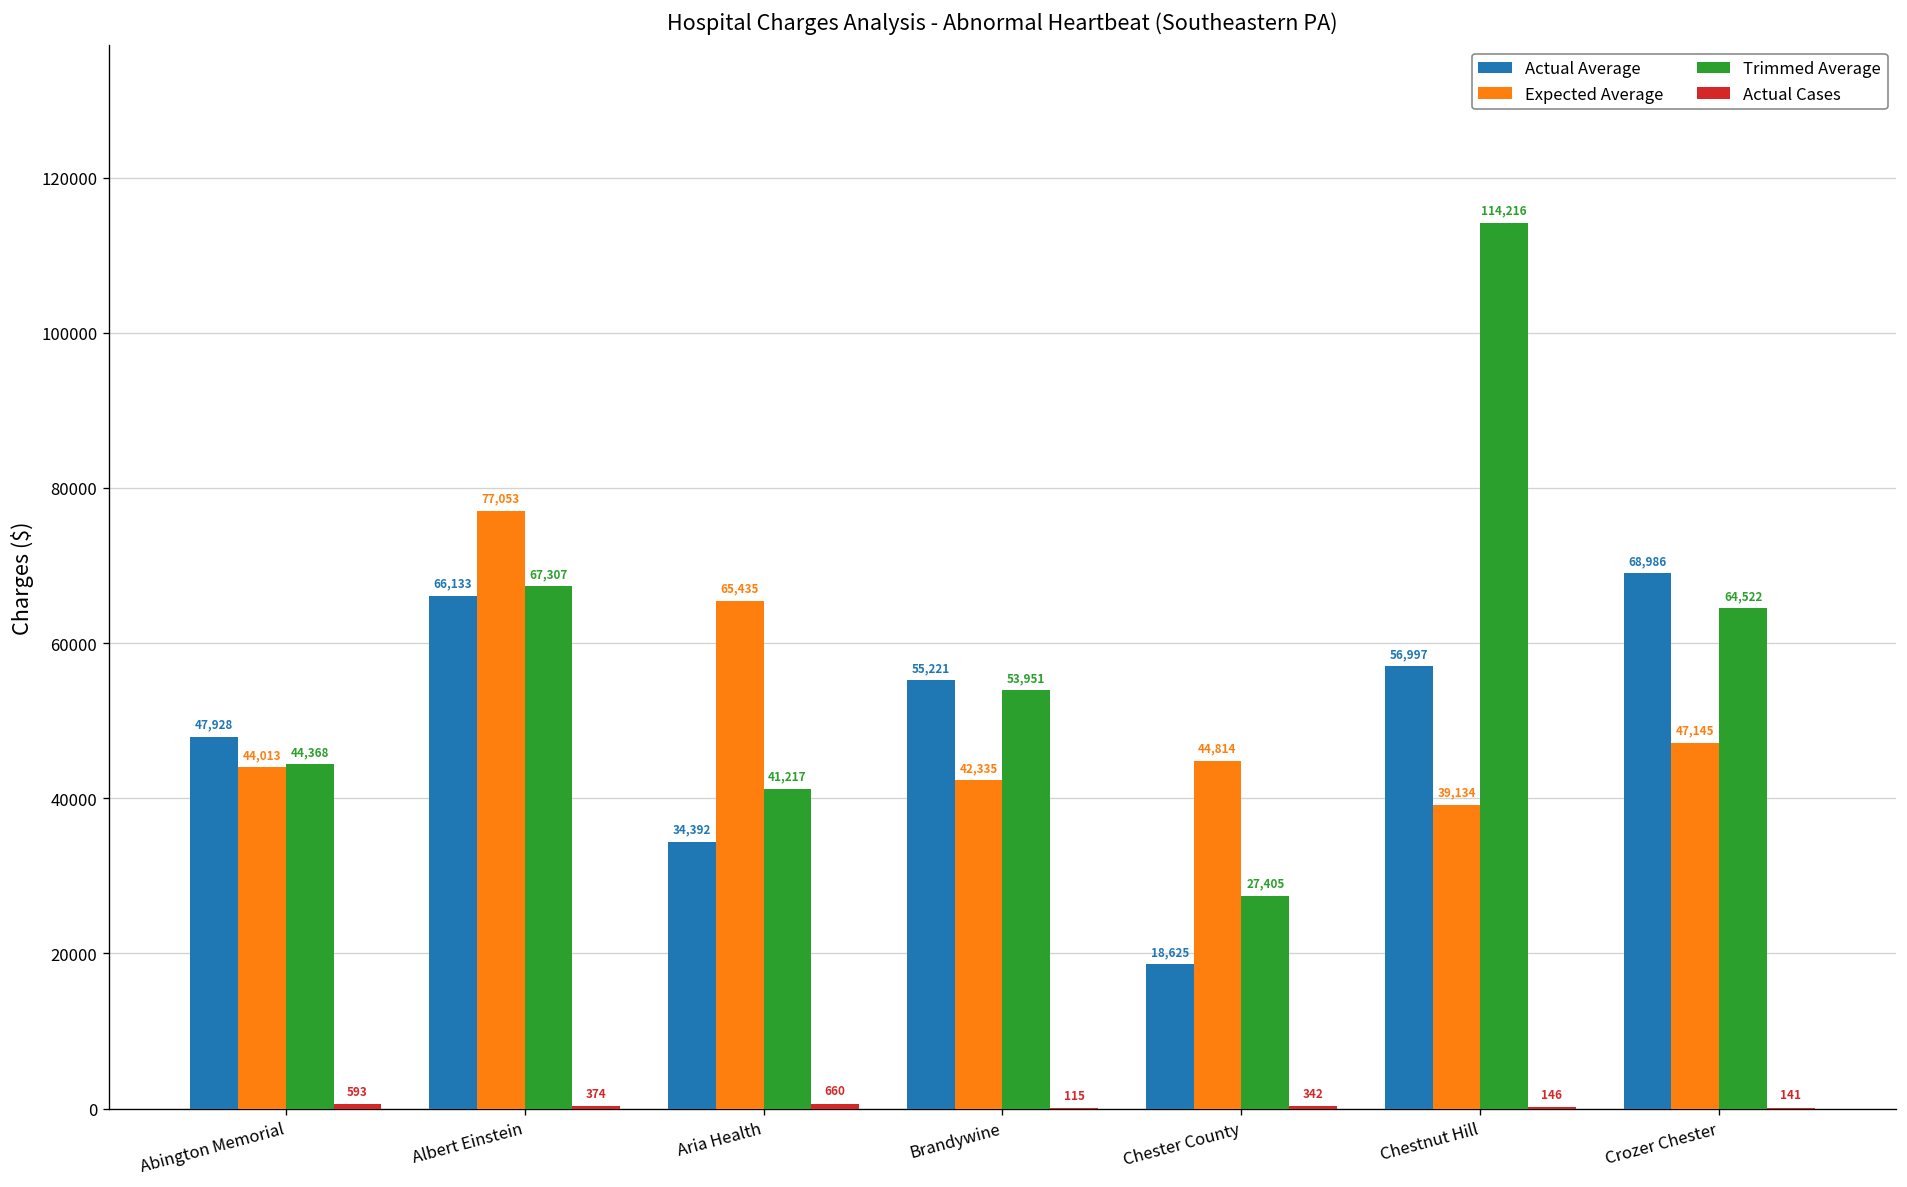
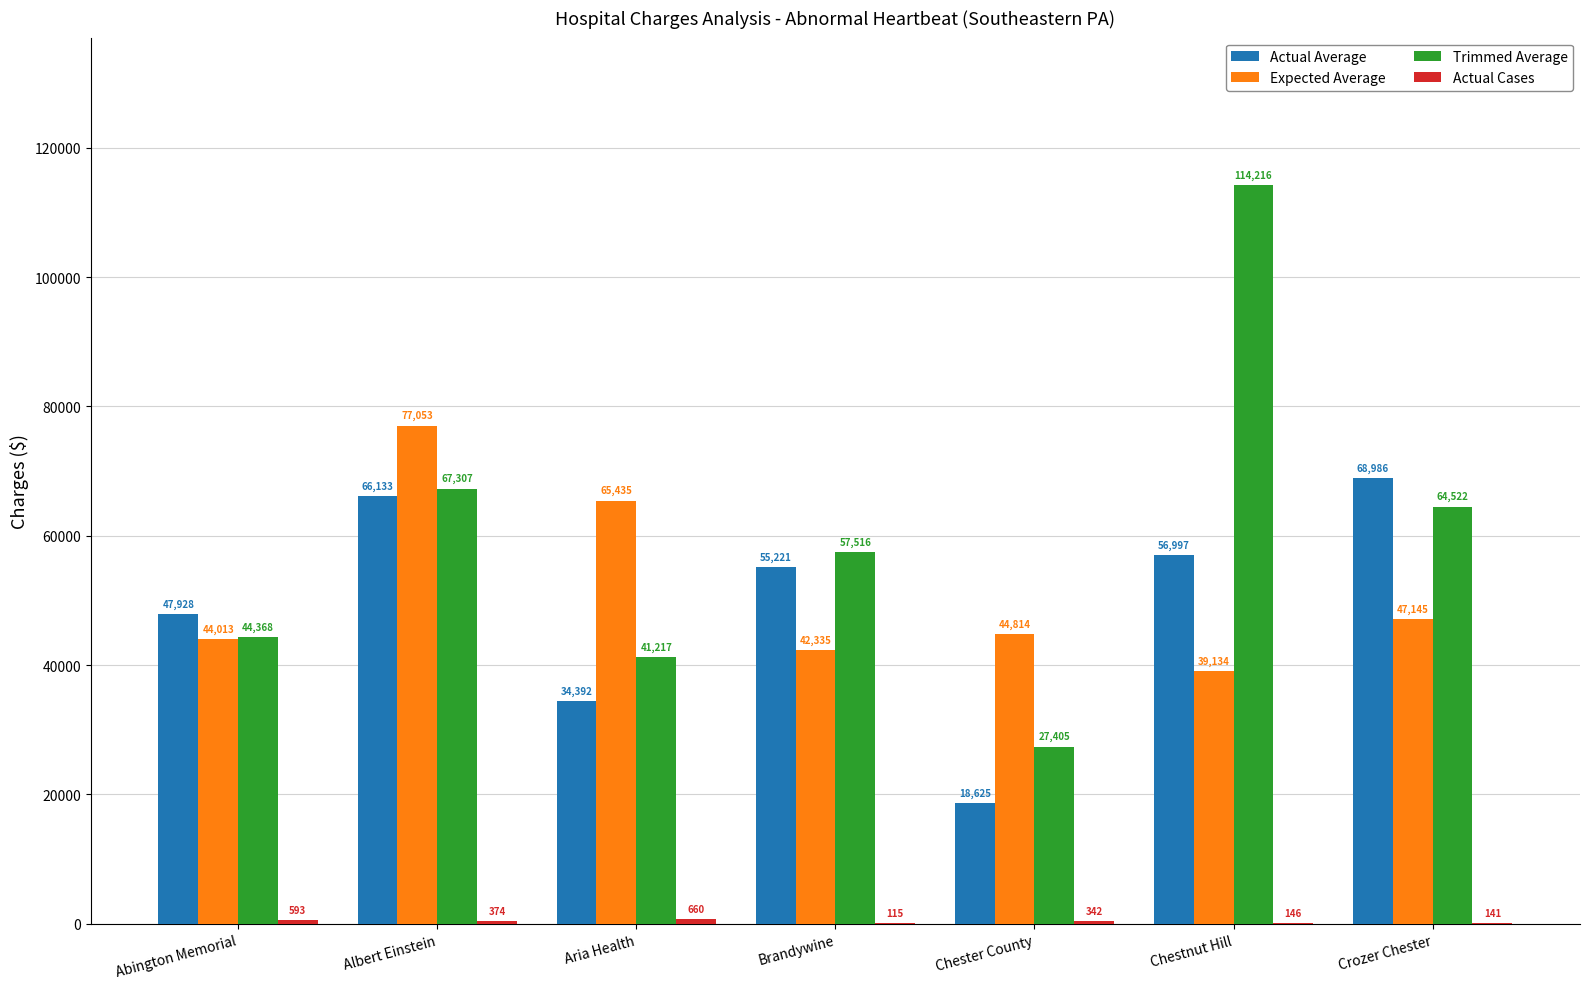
Trimmed Average, Brandywine: 53,951 -> 57,516
